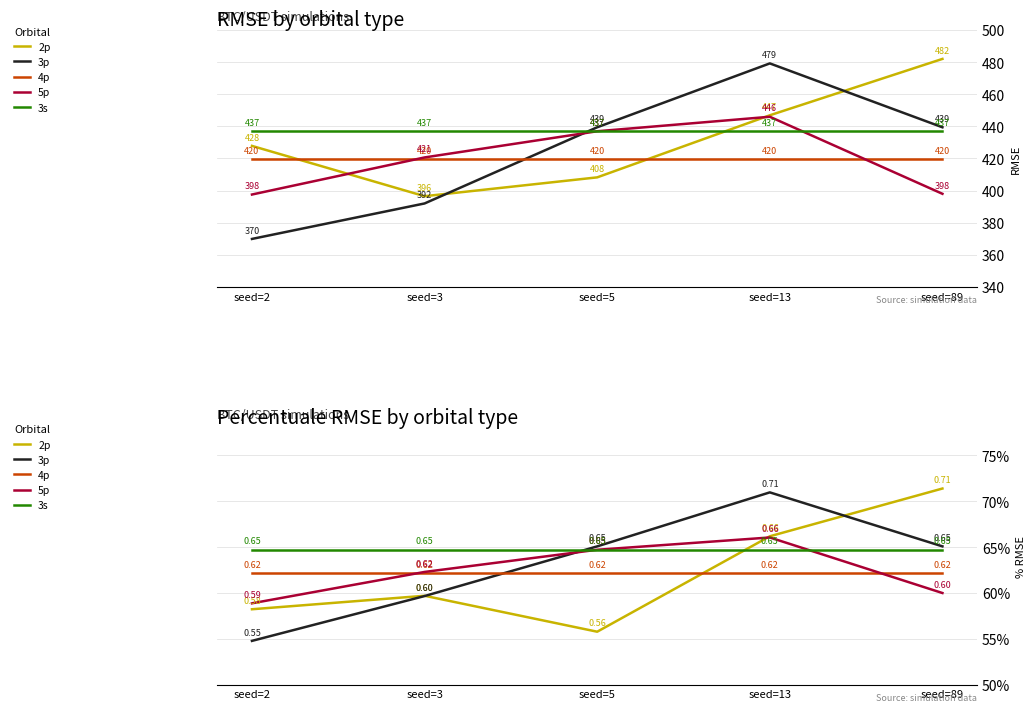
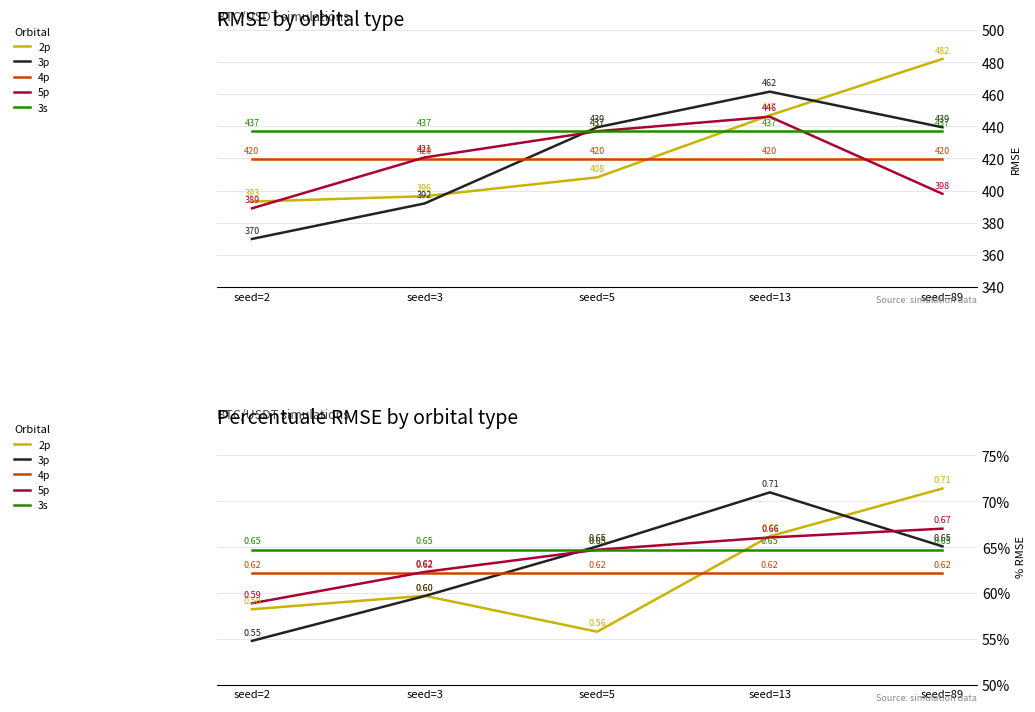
RMSE by orbital type, 2p, seed=2: 428 -> 393
RMSE by orbital type, 5p, seed=2: 398 -> 389
RMSE by orbital type, 3p, seed=13: 479 -> 462
Percentuale RMSE by orbital type, 5p, seed=89: 0.60 -> 0.67
